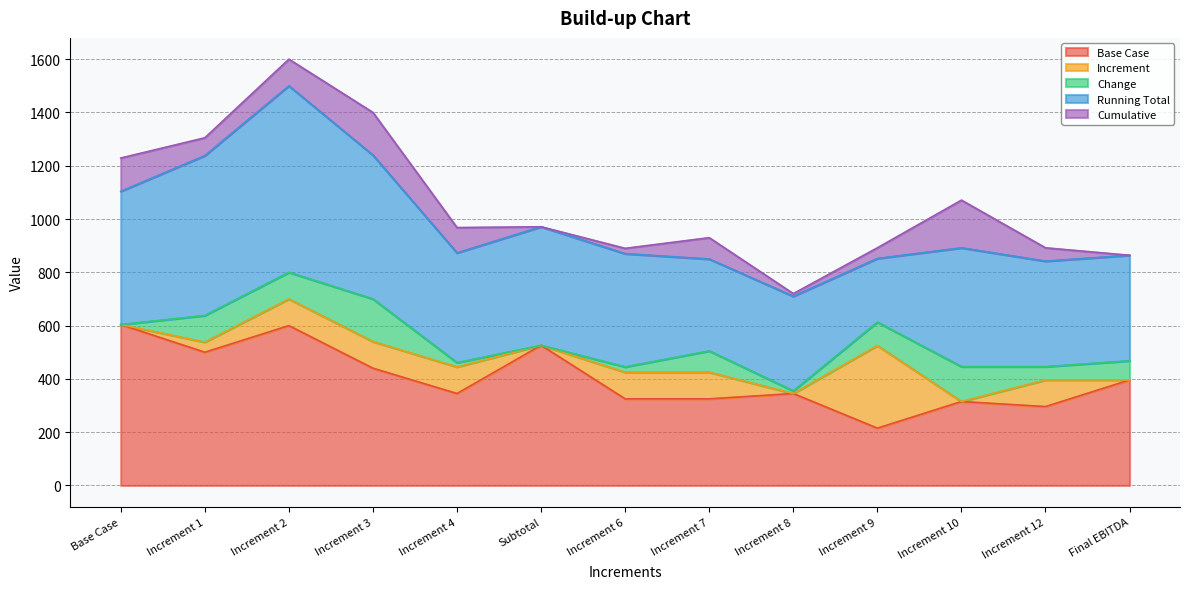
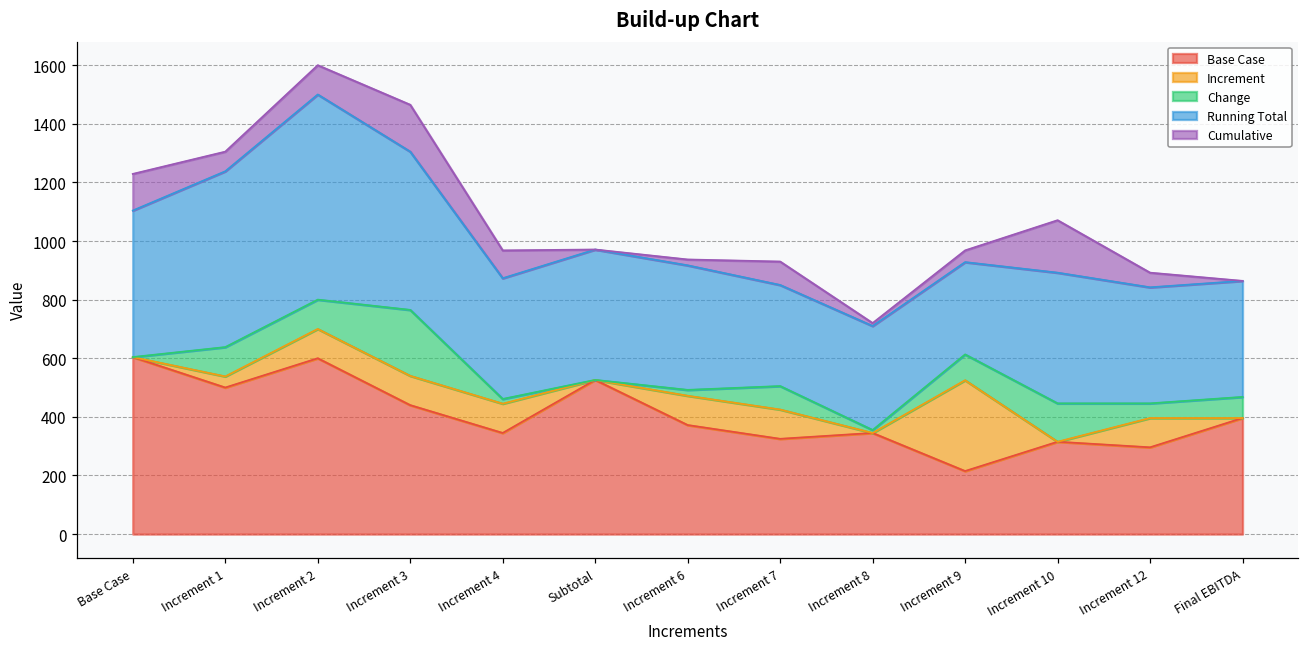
Change, Increment 3: 160 -> 230
Base Case, Increment 6: 330 -> 370
Running Total, Increment 9: 240 -> 320
